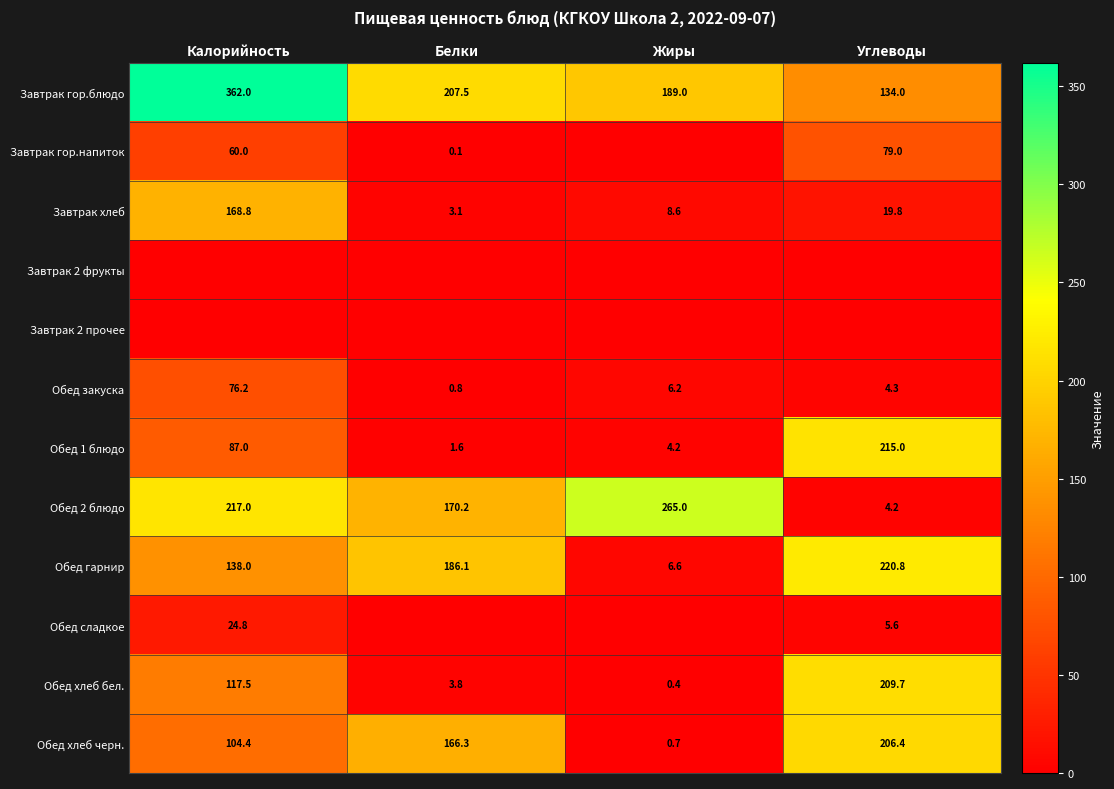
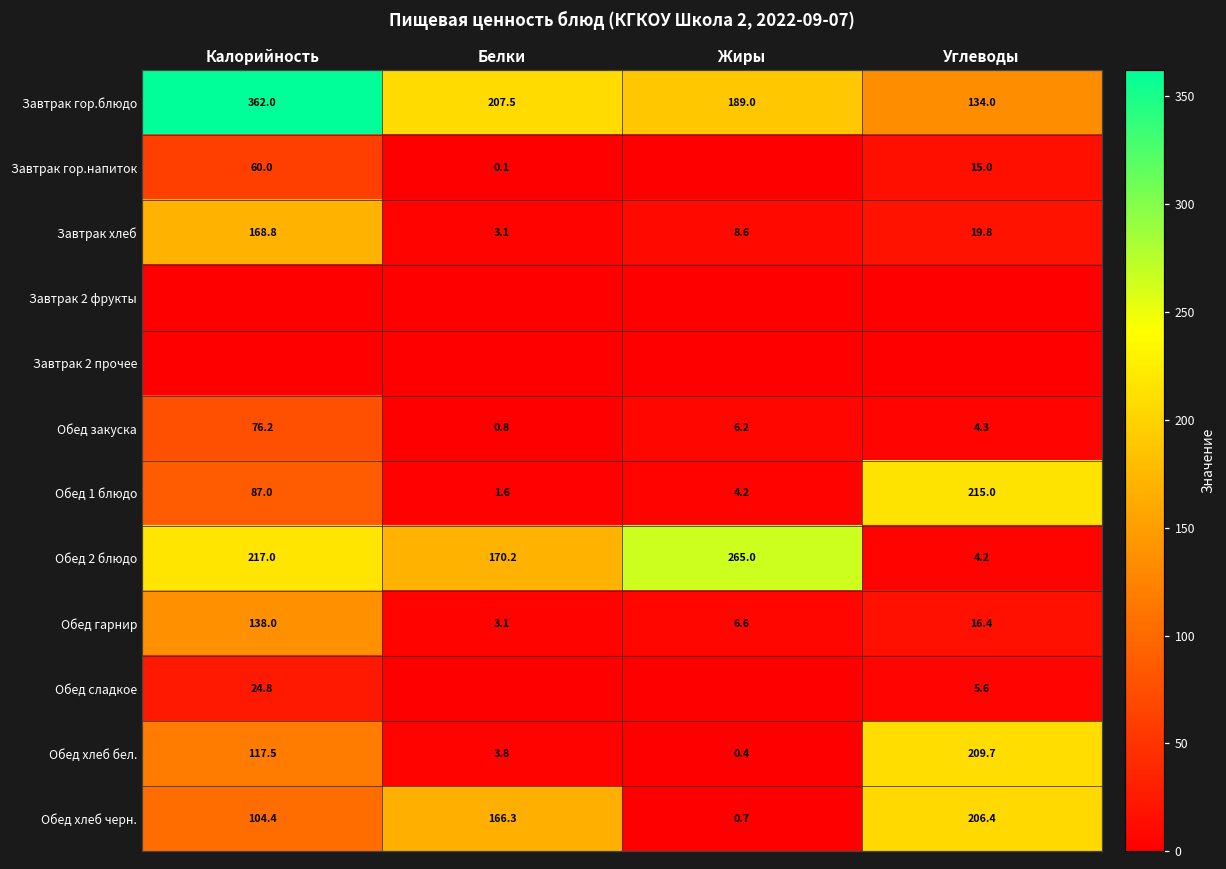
Завтрак гор.напиток, Углеводы: 79.0 -> 15.0
Обед гарнир, Белки: 186.1 -> 3.1
Обед гарнир, Углеводы: 220.8 -> 16.4
